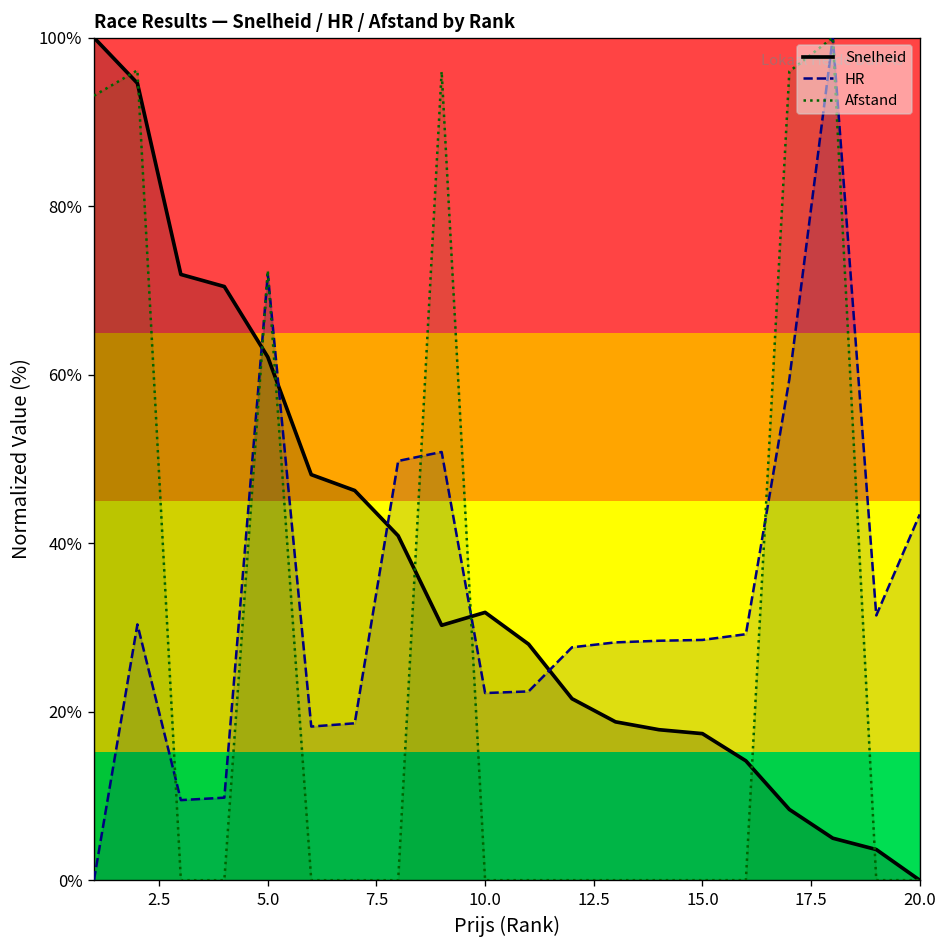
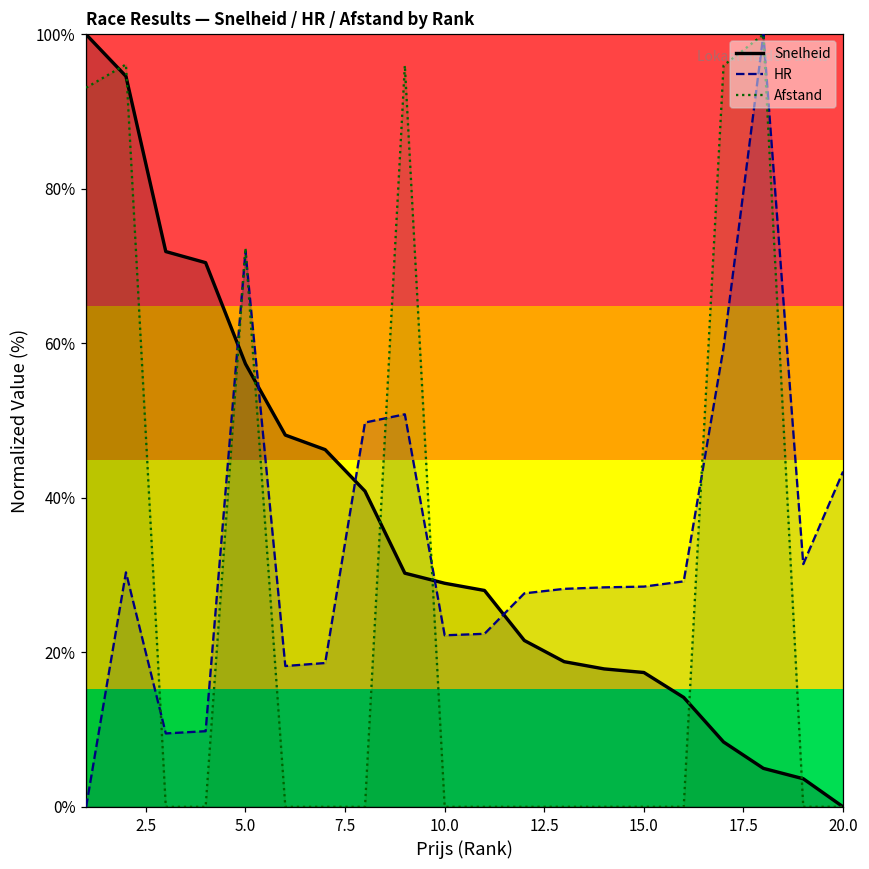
Snelheid, 5.0: 62% -> 57%
Snelheid, 10.0: 32% -> 29%
